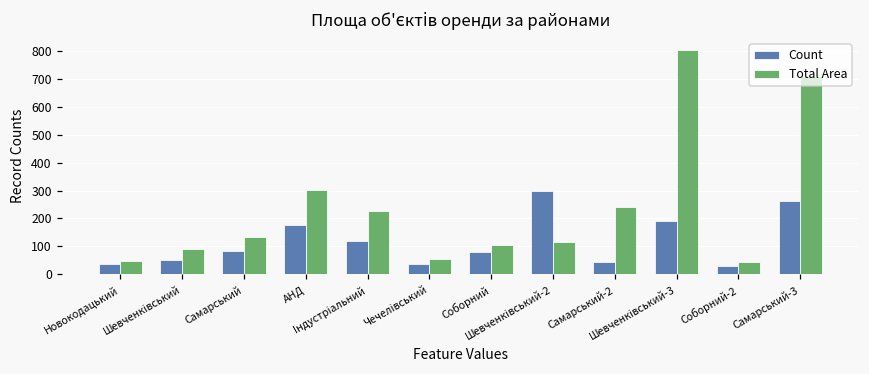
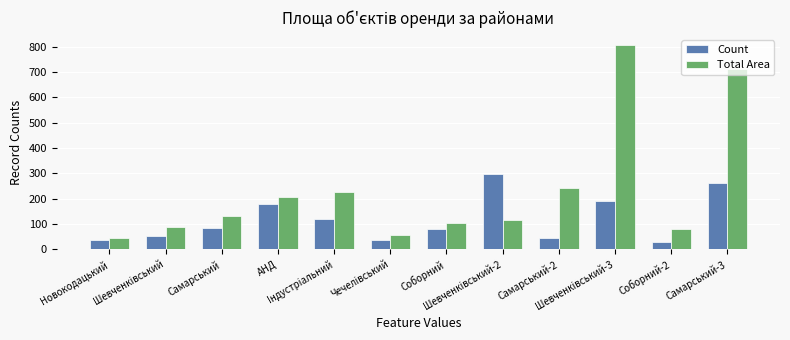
Total Area, АНД: 300 -> 210
Total Area, Соборний-2: 40 -> 80
